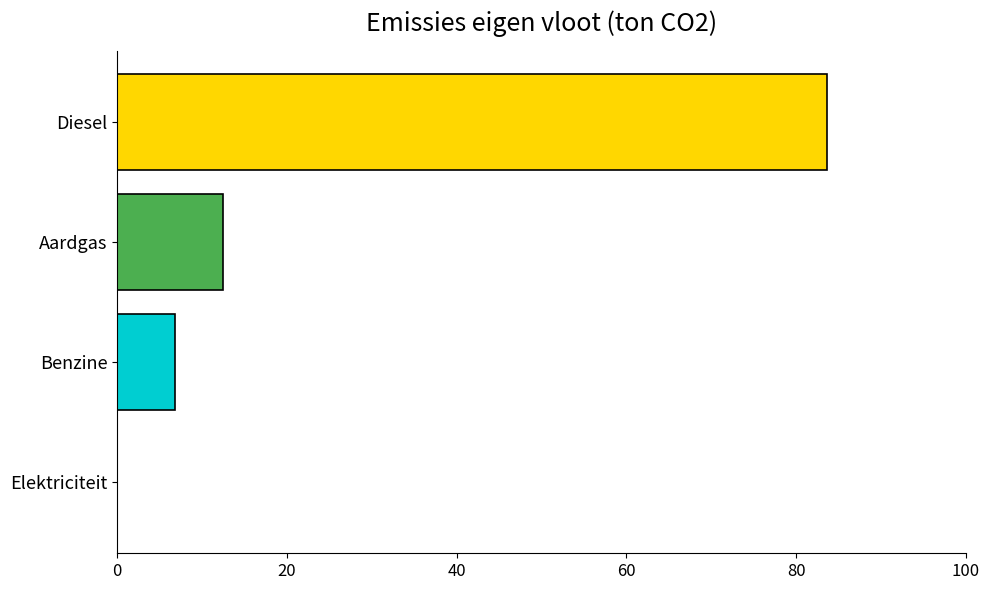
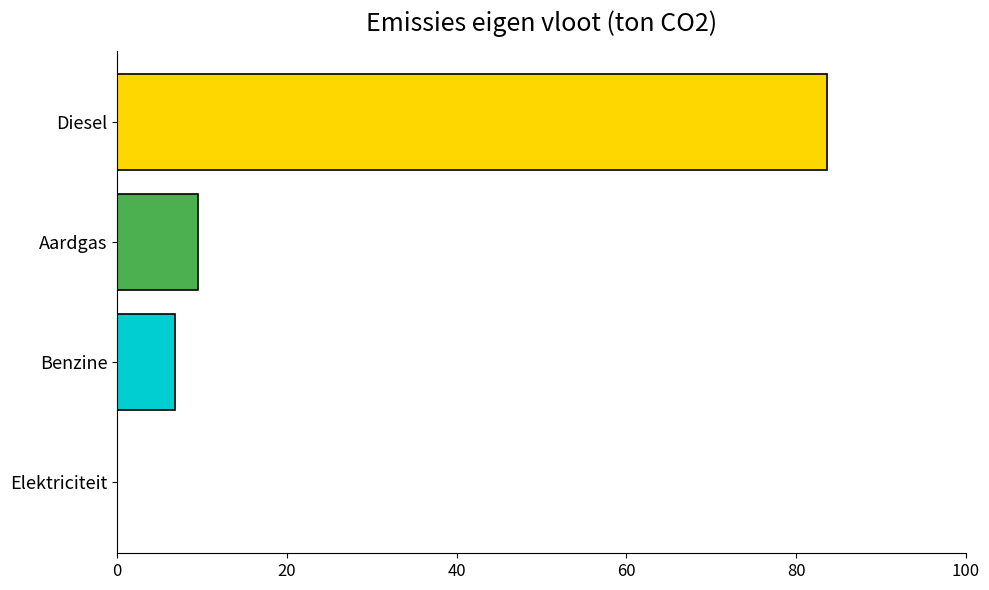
Aardgas: 12 -> 10
